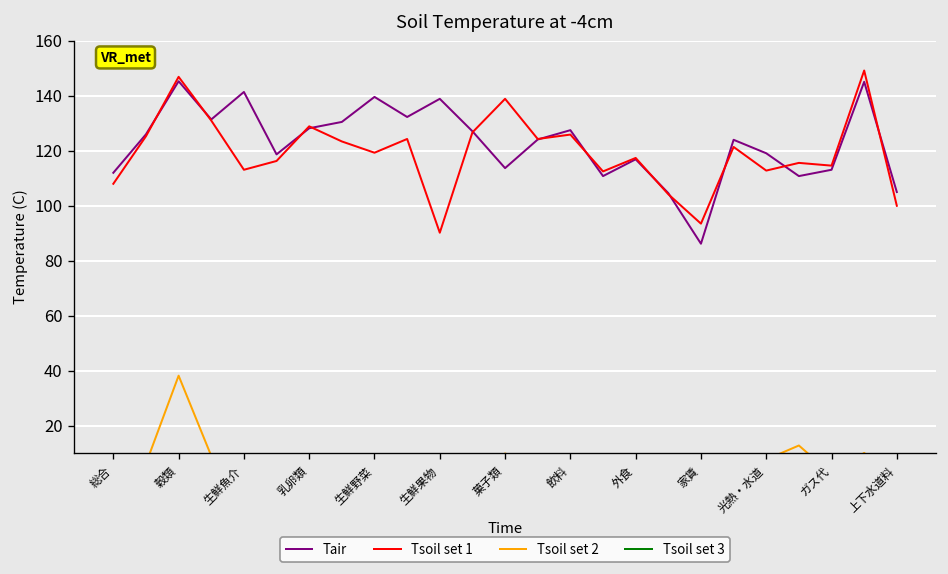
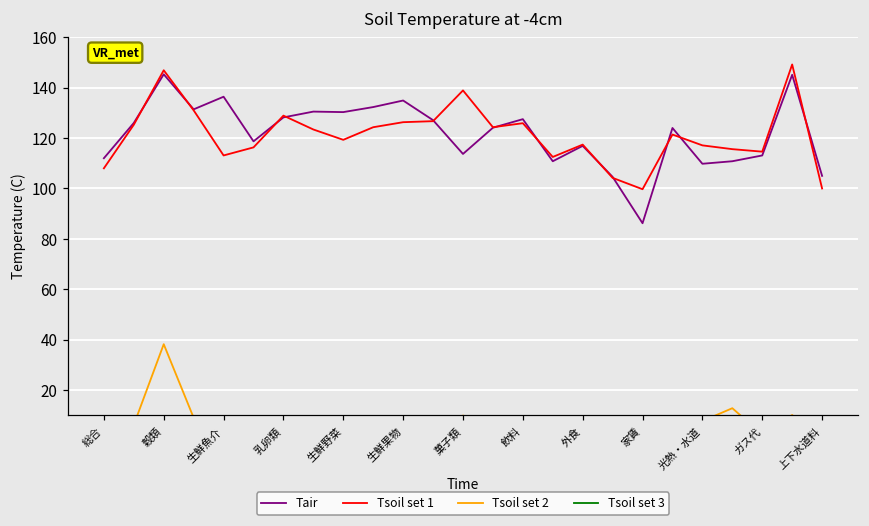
Tair, 生鮮魚介: 141 -> 136
Tair, 生鮮野菜: 140 -> 130
Tair, 生鮮果物: 139 -> 135
Tsoil set 1, 生鮮果物: 90 -> 126
Tsoil set 1, 家賃: 94 -> 100
Tair, 光熱・水道: 119 -> 110
Tsoil set 1, 光熱・水道: 113 -> 117
